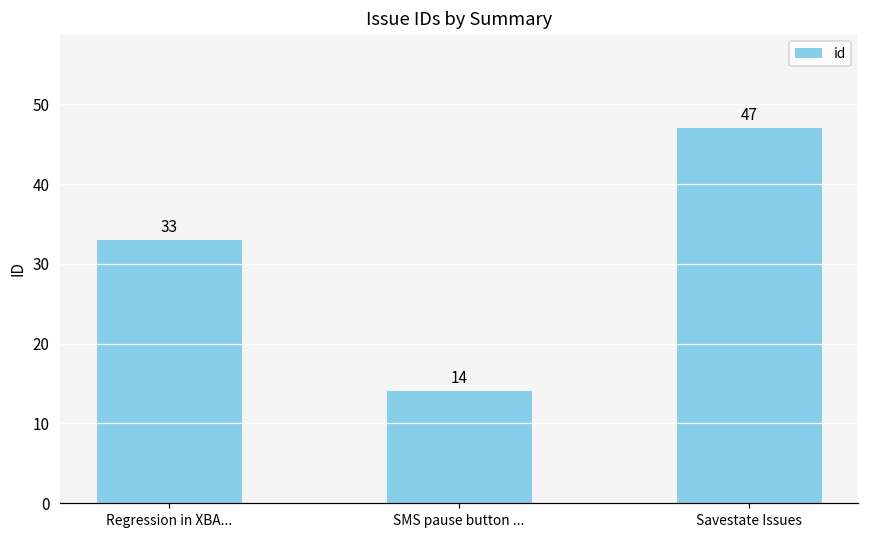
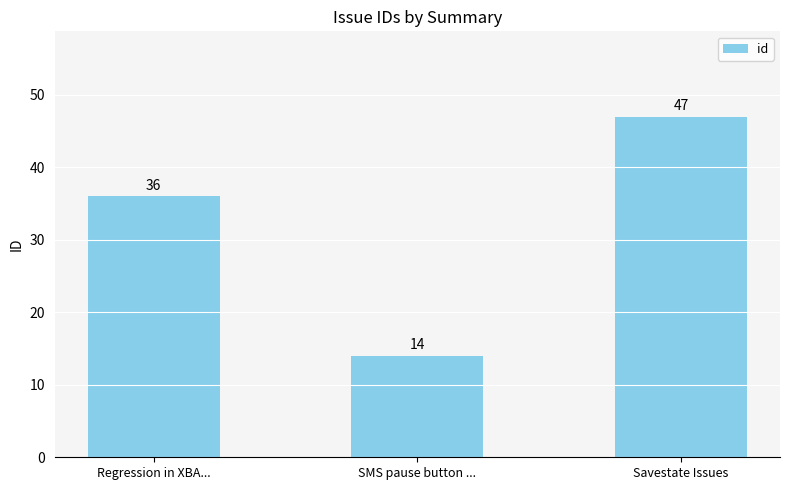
Regression in XBA...: 33 -> 36
